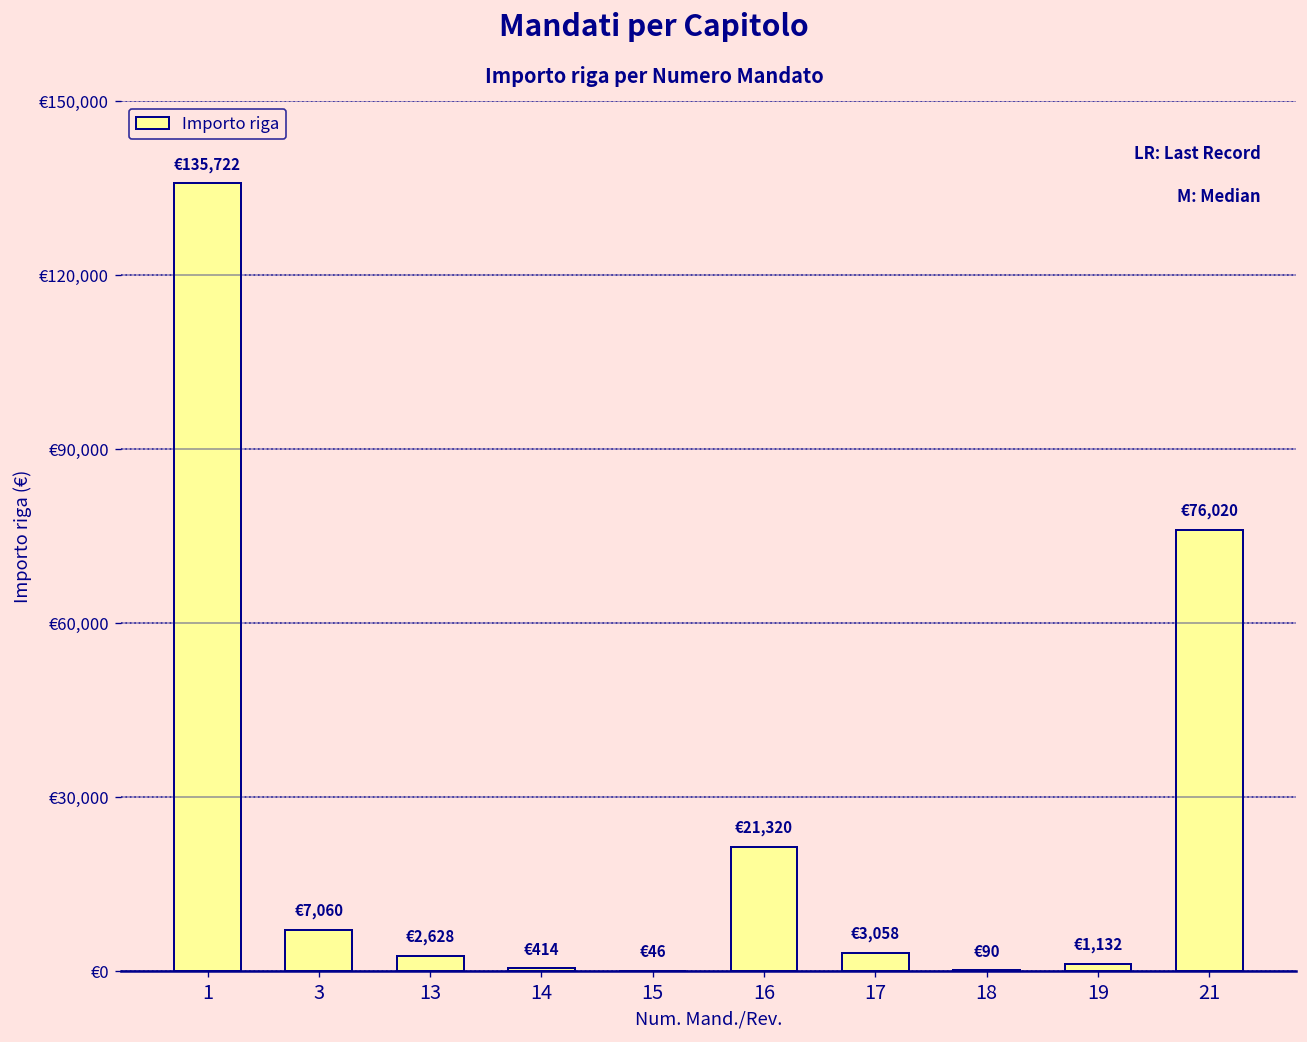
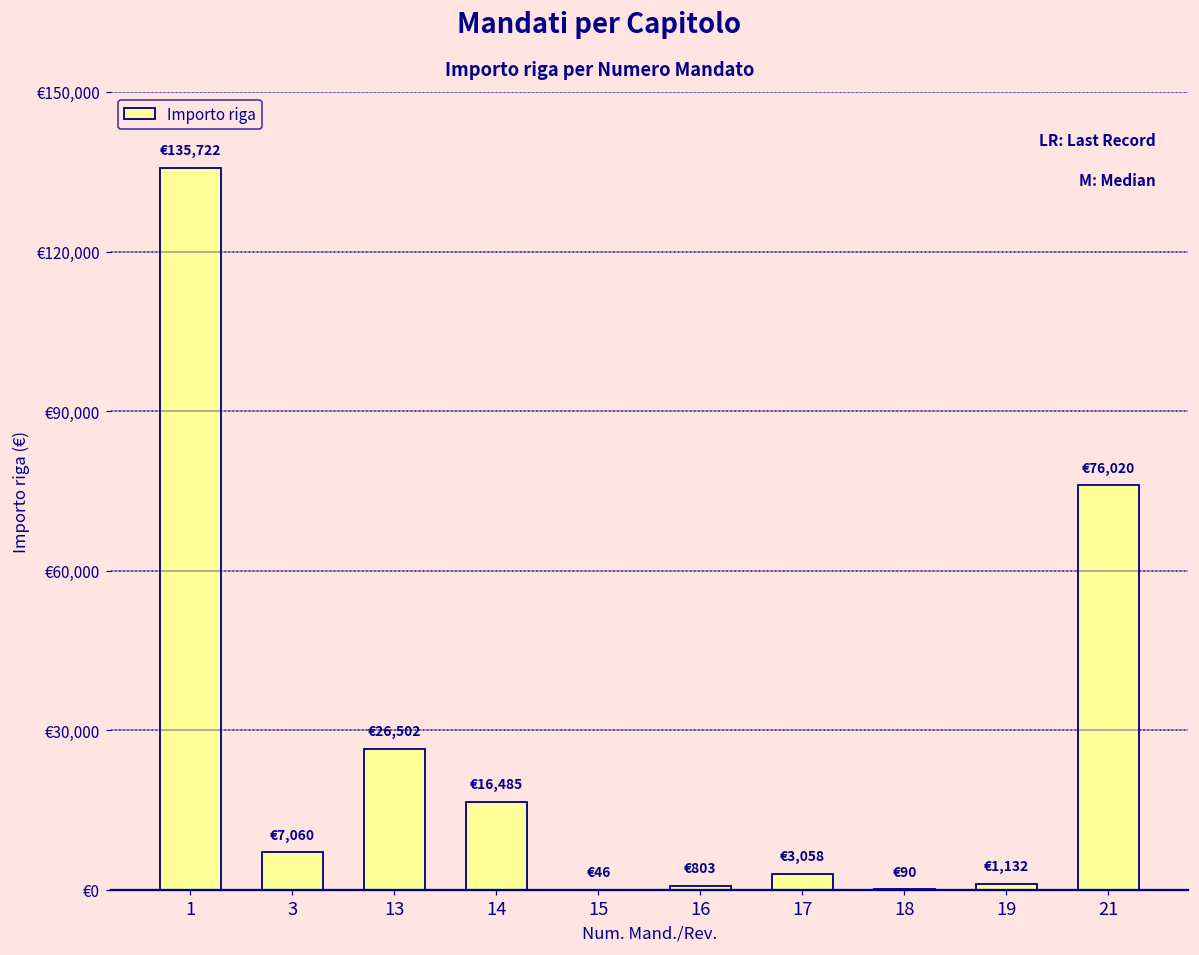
13: €2,628 -> €26,502
14: €414 -> €16,485
16: €21,320 -> €803
